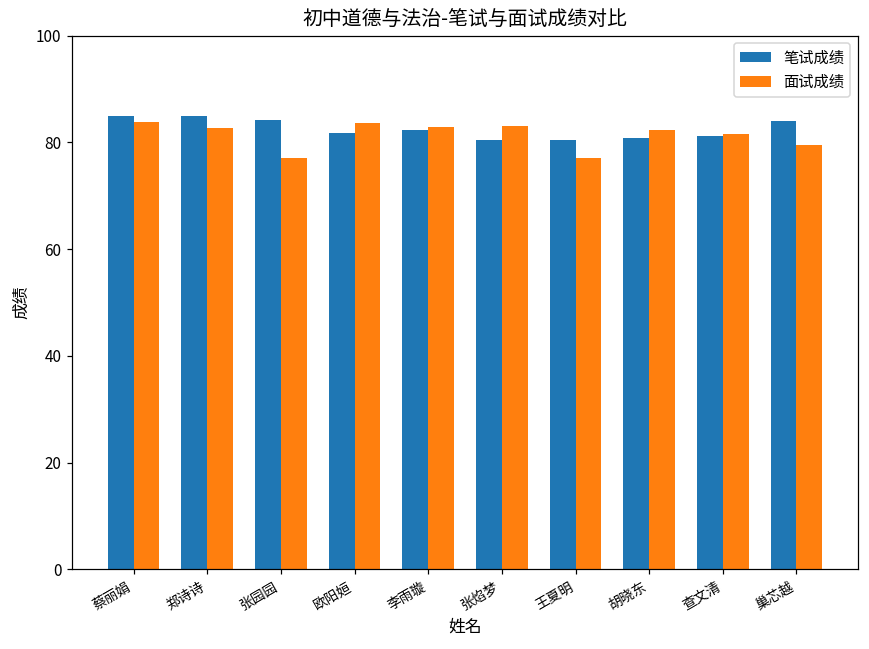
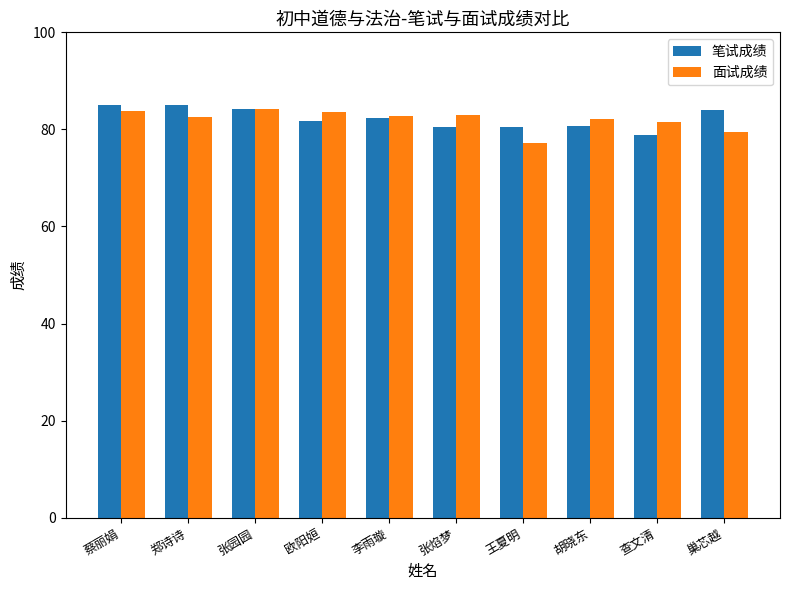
面试成绩, 张园园: 77 -> 84
笔试成绩, 查文清: 81 -> 79
